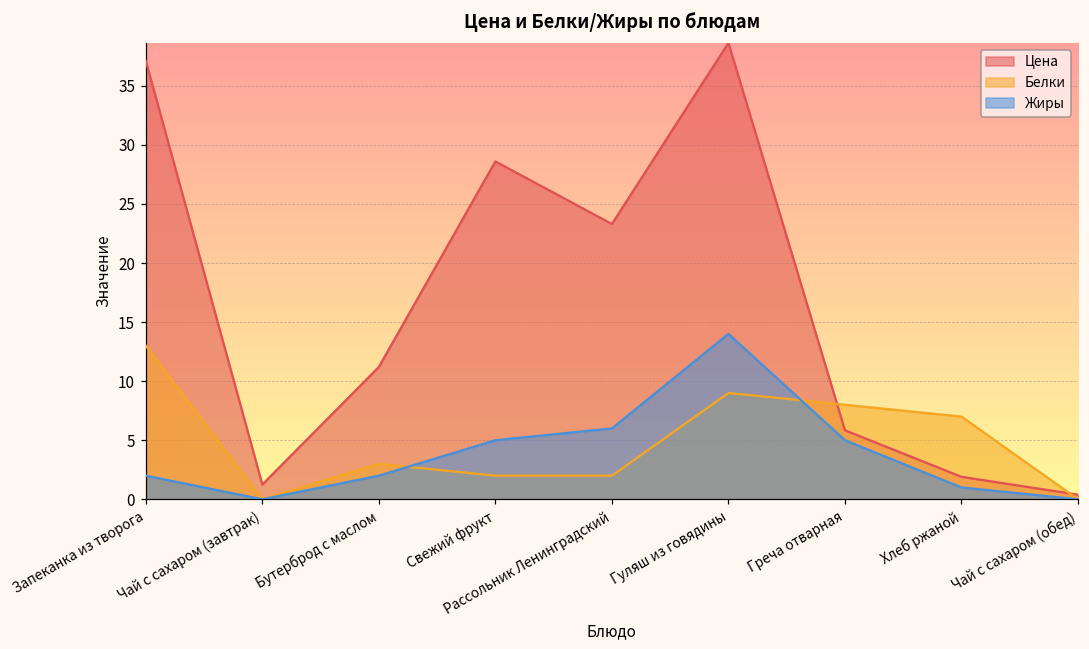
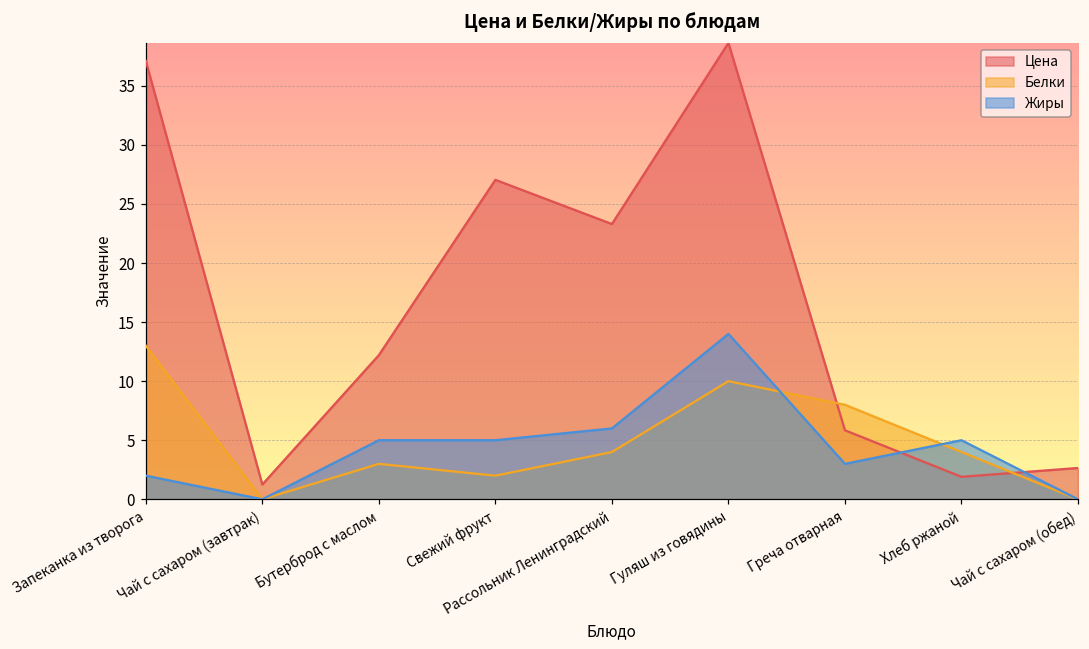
Цена, Бутерброд с маслом: 11.2 -> 12.2
Жиры, Бутерброд с маслом: 2 -> 5
Цена, Свежий фрукт: 28.6 -> 27.0
Белки, Рассольник Ленинградский: 2 -> 4
Белки, Гуляш из говядины: 9 -> 10
Жиры, Греча отварная: 5 -> 3
Белки, Хлеб ржаной: 7 -> 4
Жиры, Хлеб ржаной: 1 -> 5
Цена, Чай с сахаром (обед): 0.4 -> 2.7
